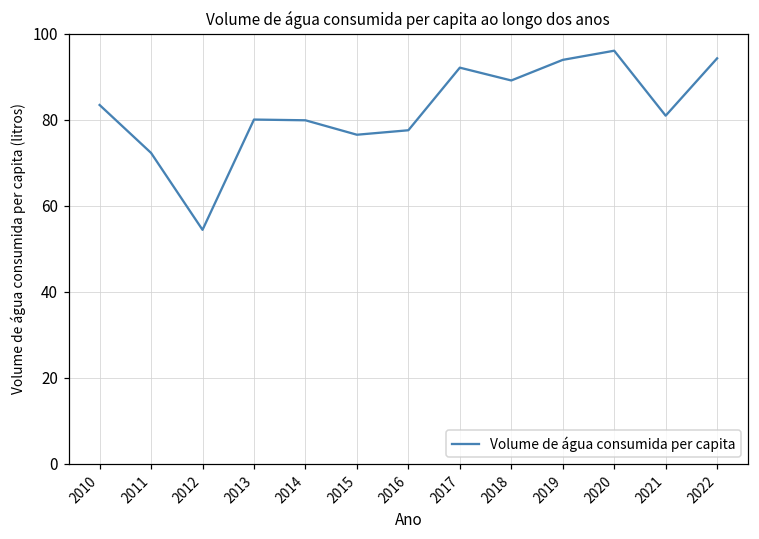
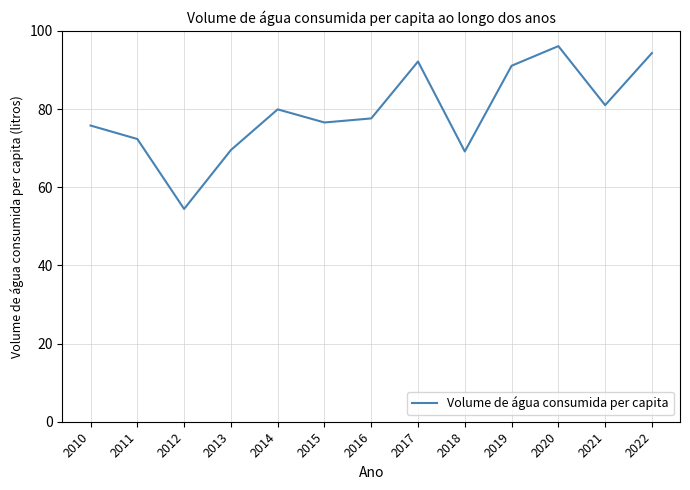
2010: 83 -> 76
2013: 80 -> 70
2018: 89 -> 69
2019: 94 -> 91
